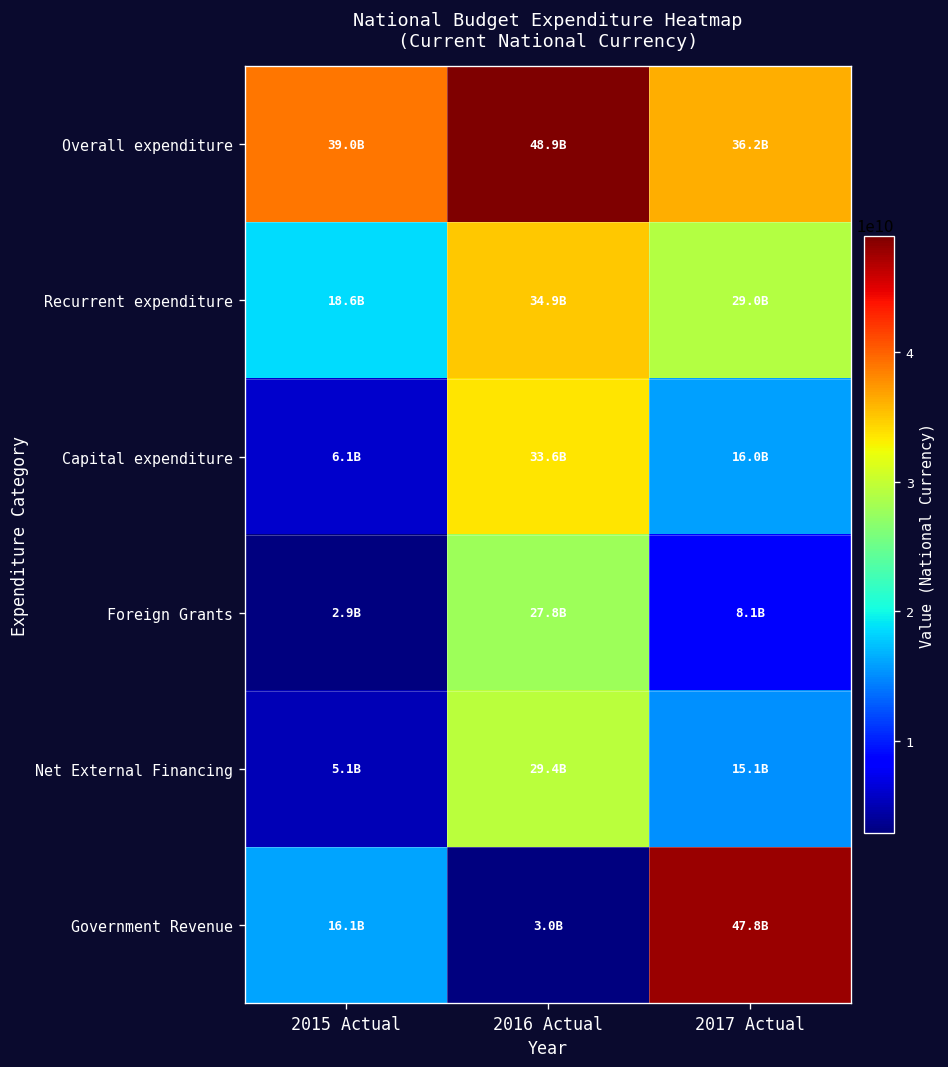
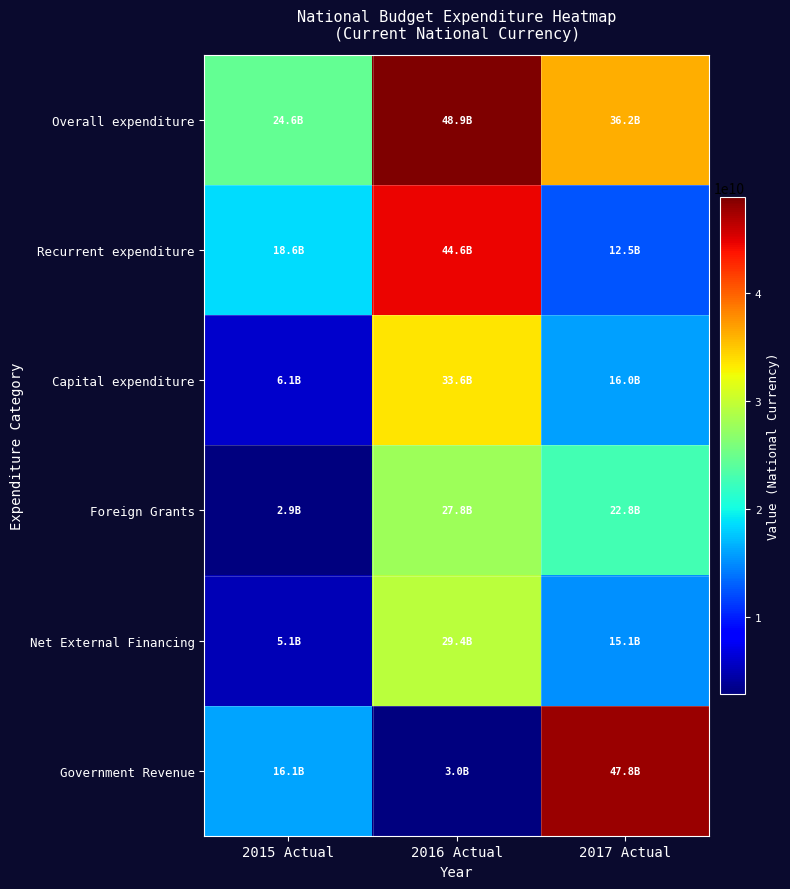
Overall expenditure, 2015 Actual: 39.0B -> 24.6B
Recurrent expenditure, 2016 Actual: 34.9B -> 44.6B
Recurrent expenditure, 2017 Actual: 29.0B -> 12.5B
Foreign Grants, 2017 Actual: 8.1B -> 22.8B
